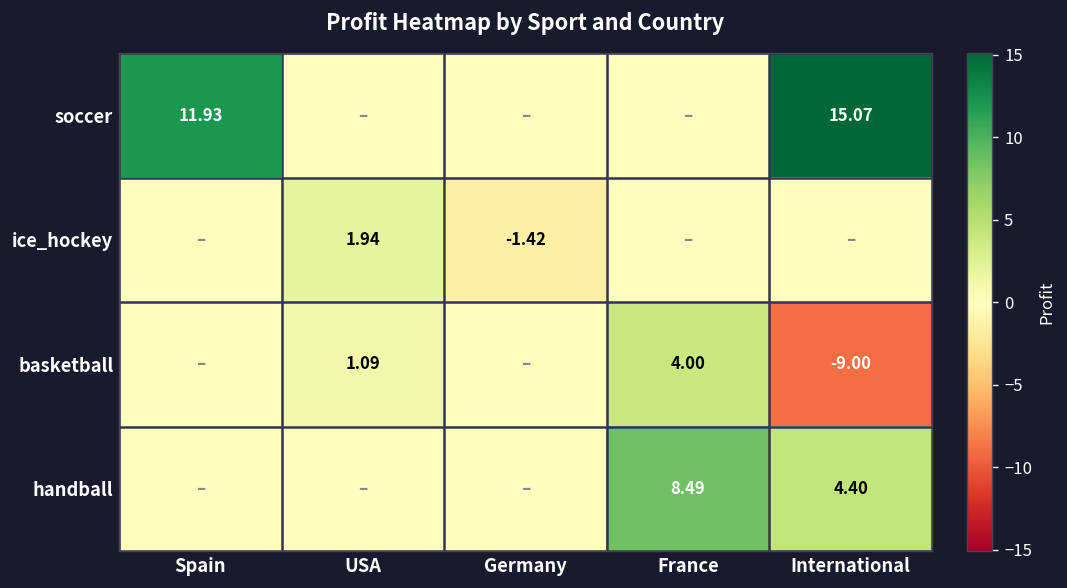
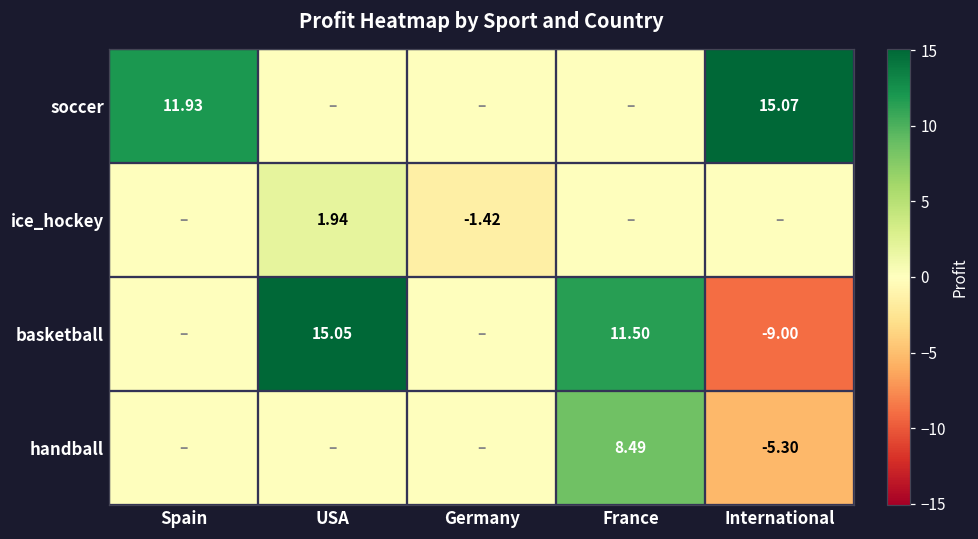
basketball, USA: 1.09 -> 15.05
basketball, France: 4.00 -> 11.50
handball, International: 4.40 -> -5.30
